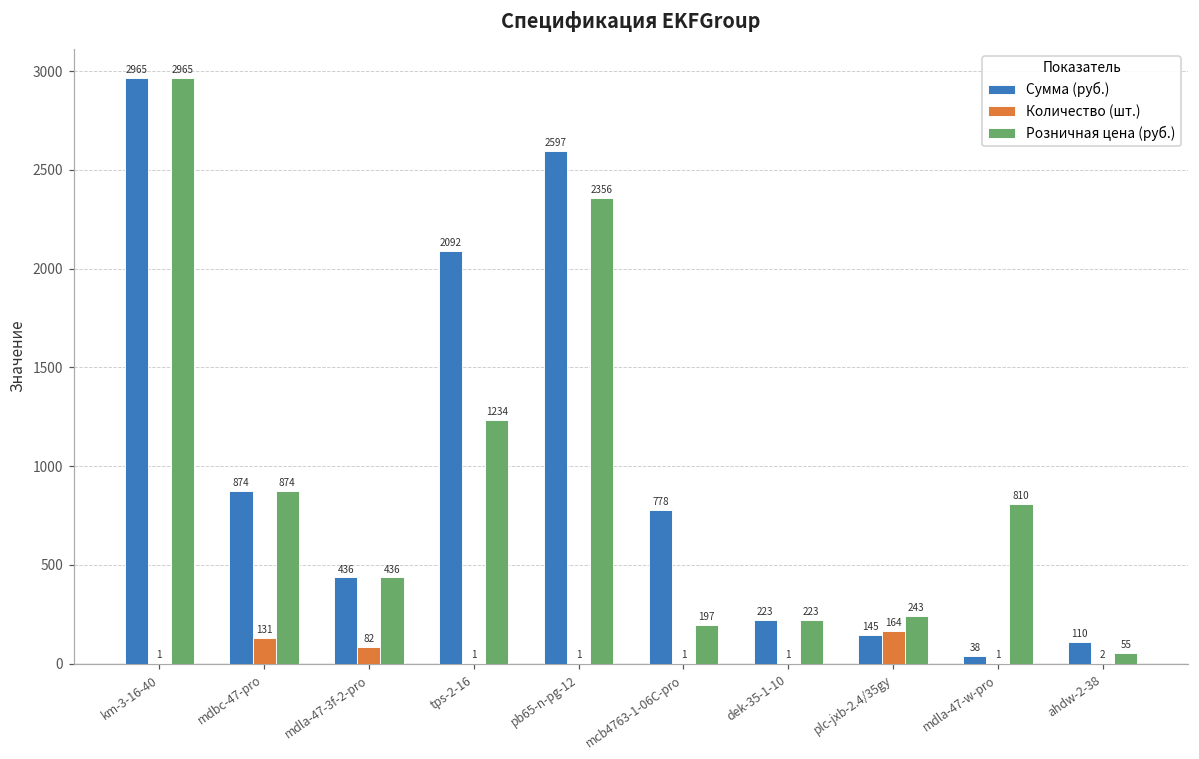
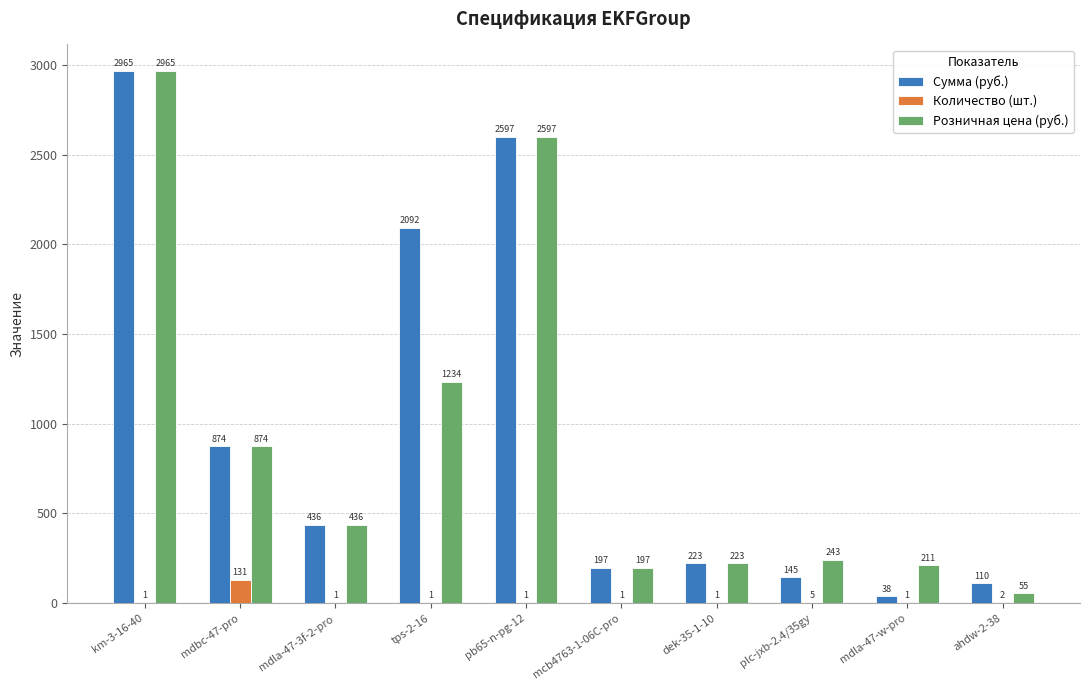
Количество (шт.), mdla-47-3f-2-pro: 82 -> 1
Розничная цена (руб.), pb65-n-pg-12: 2356 -> 2597
Сумма (руб.), mcb4763-1-06C-pro: 778 -> 197
Количество (шт.), plc-jxb-2.4/35gy: 164 -> 5
Розничная цена (руб.), mdla-47-w-pro: 810 -> 211
